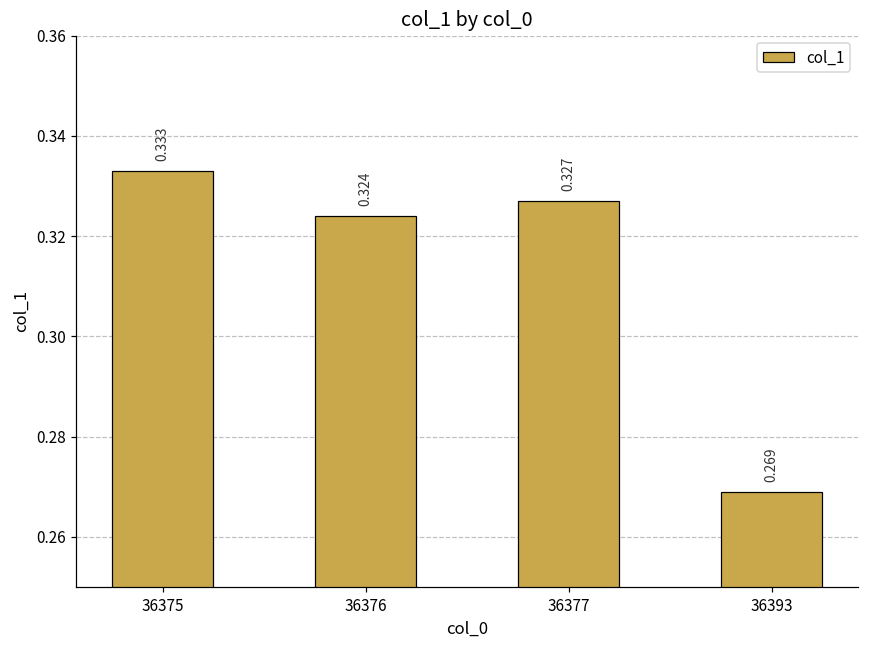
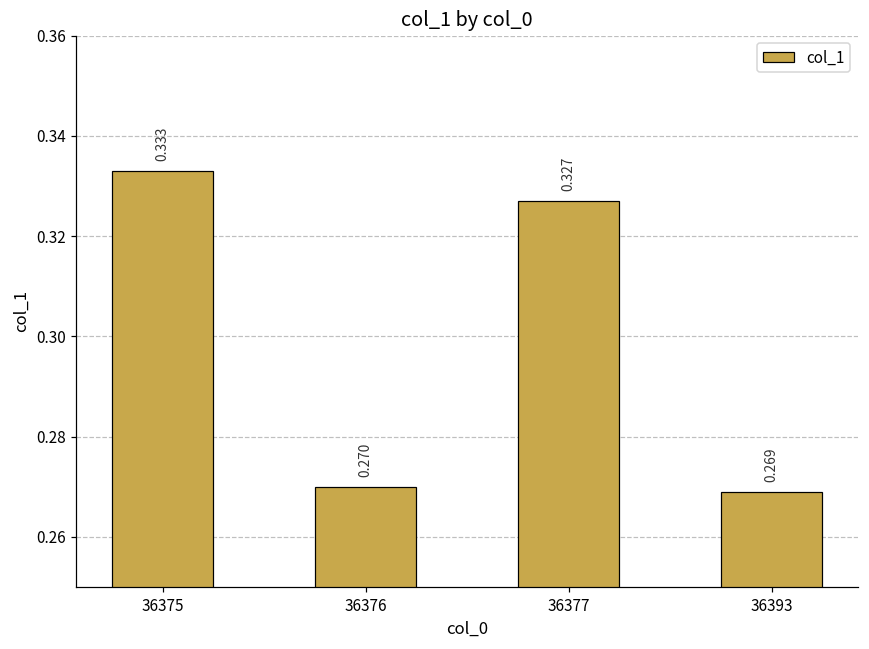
36376: 0.324 -> 0.270
